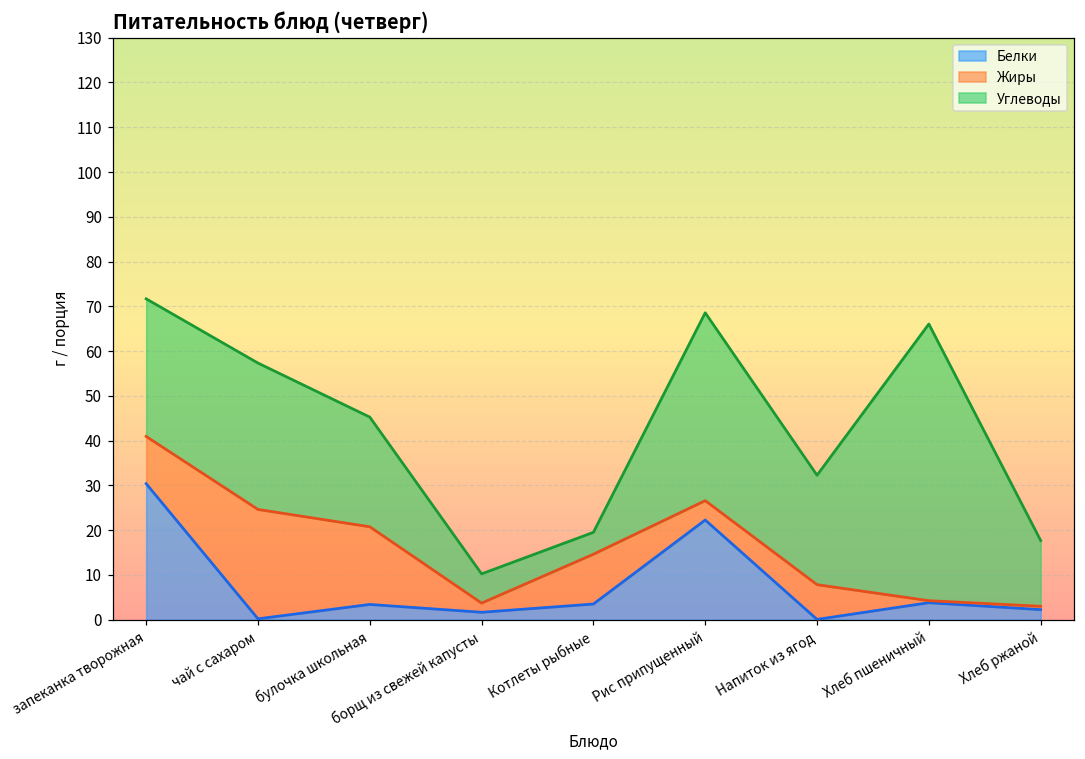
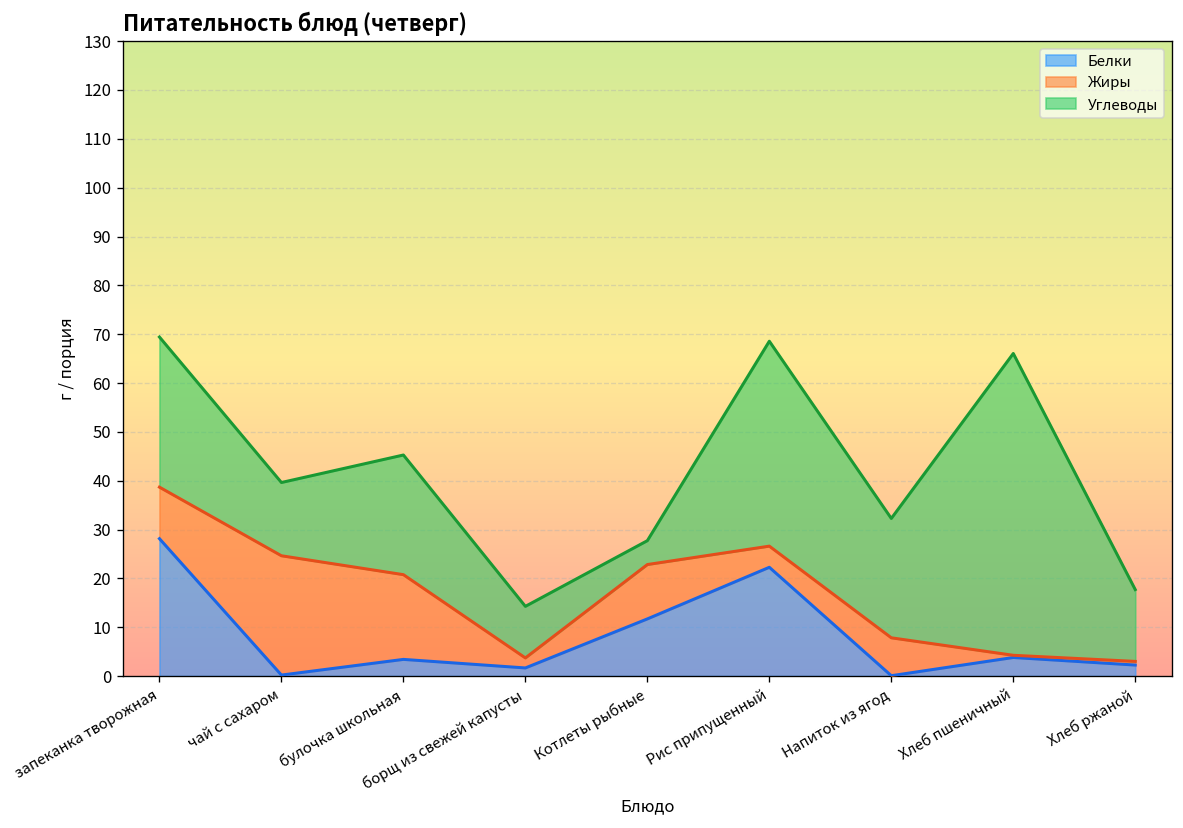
Белки, запеканка творожная: 30 -> 28
Углеводы, чай с сахаром: 33 -> 15
Углеводы, борщ из свежей капусты: 7 -> 11
Белки, Котлеты рыбные: 4 -> 12
